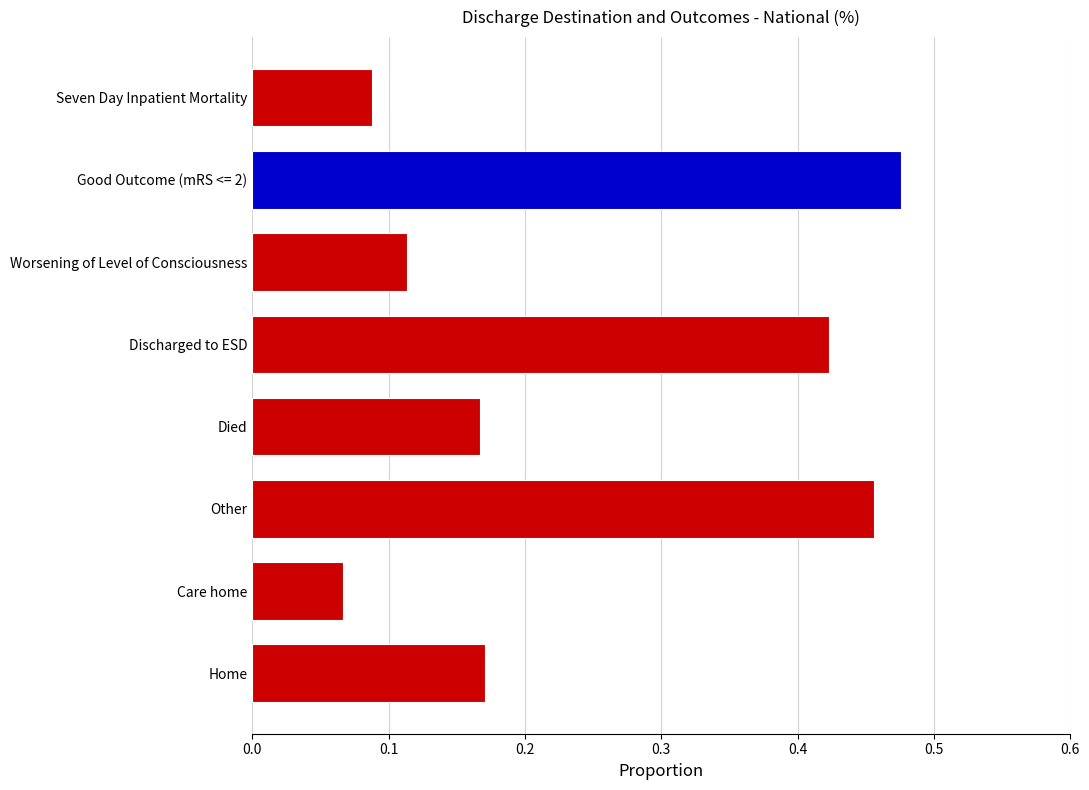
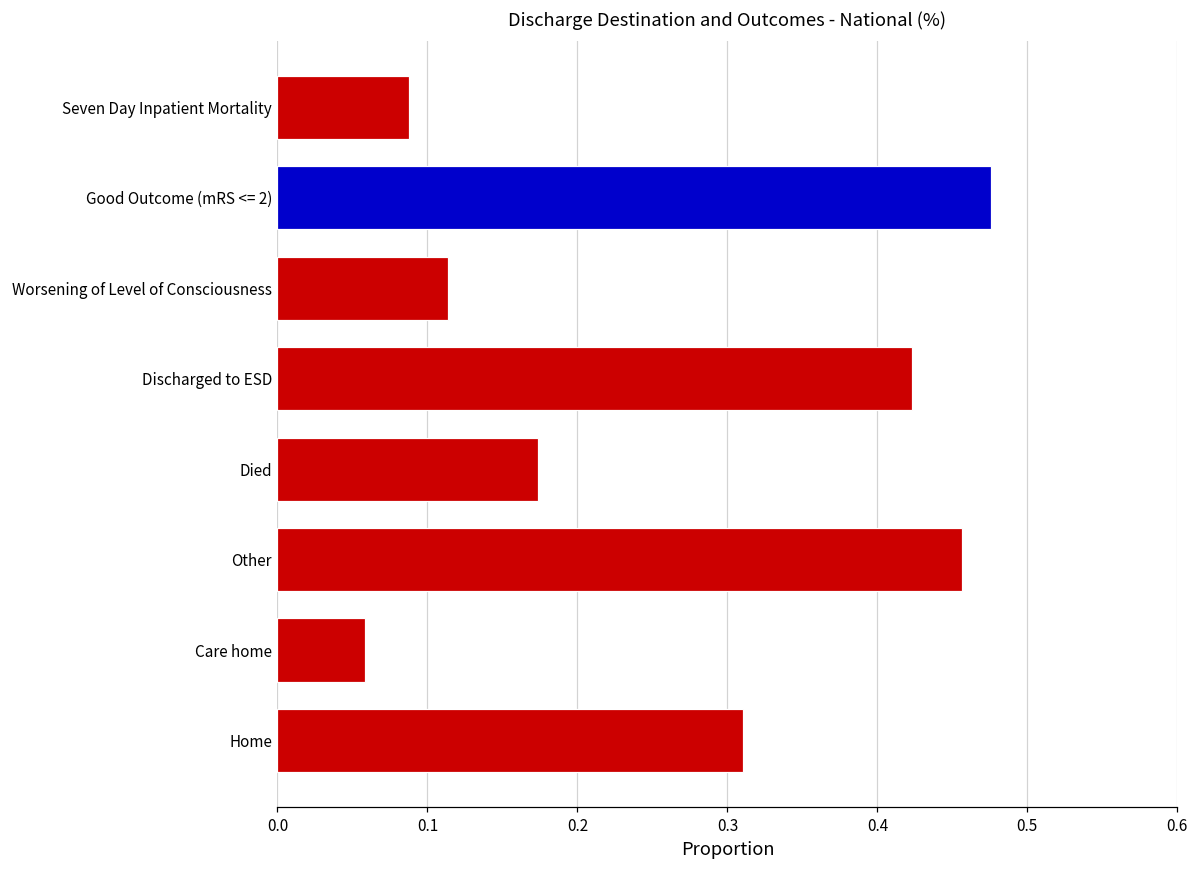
Died: 0.167 -> 0.174
Care home: 0.066 -> 0.059
Home: 0.171 -> 0.310
